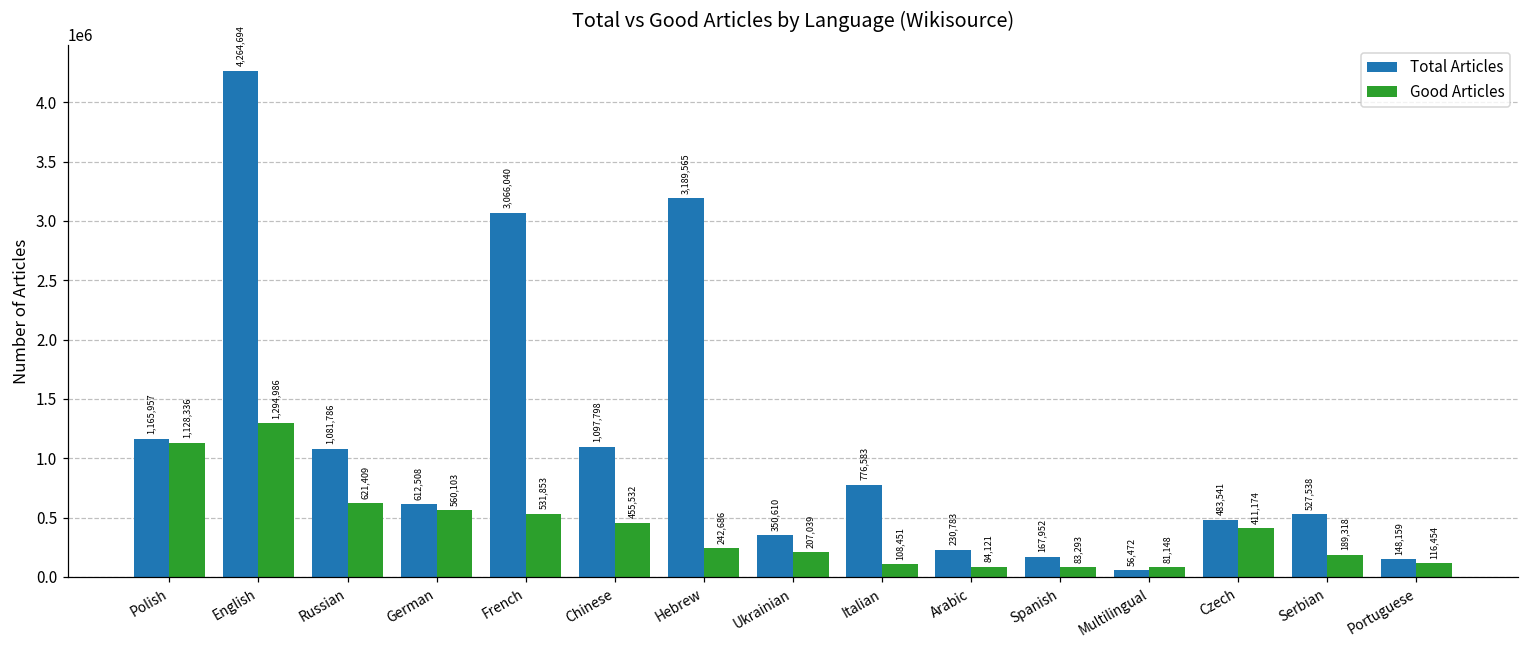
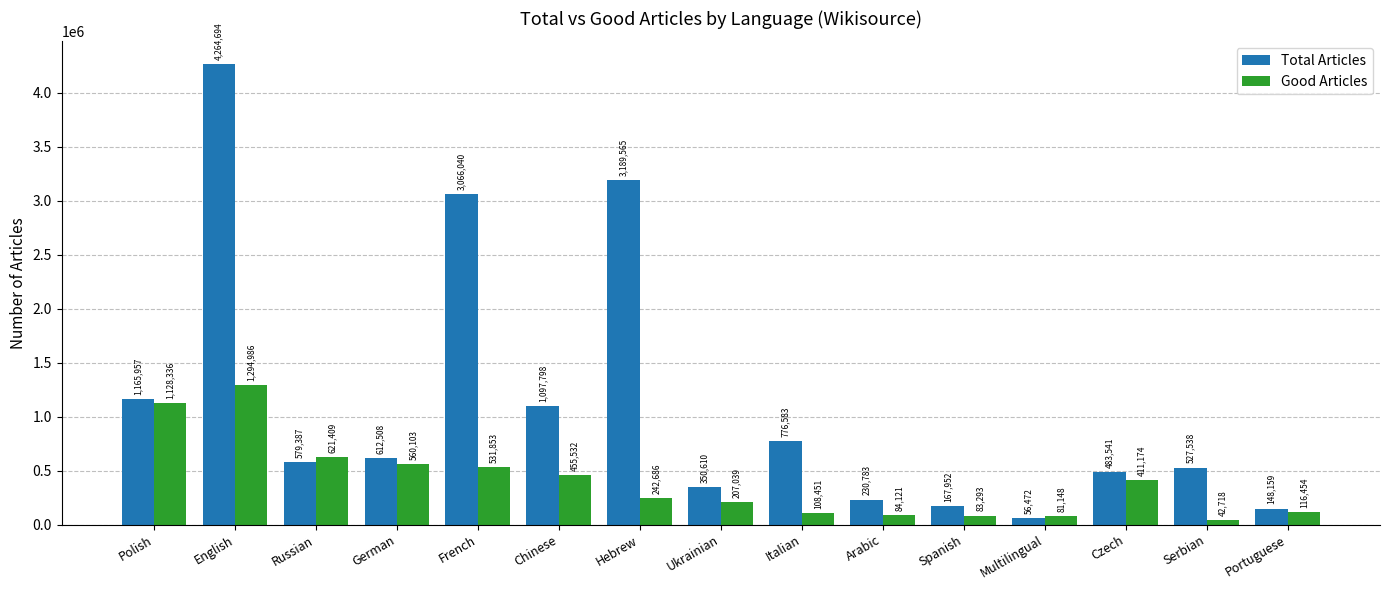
Total Articles, Russian: 1,081,786 -> 579,387
Good Articles, Serbian: 189,318 -> 42,718
